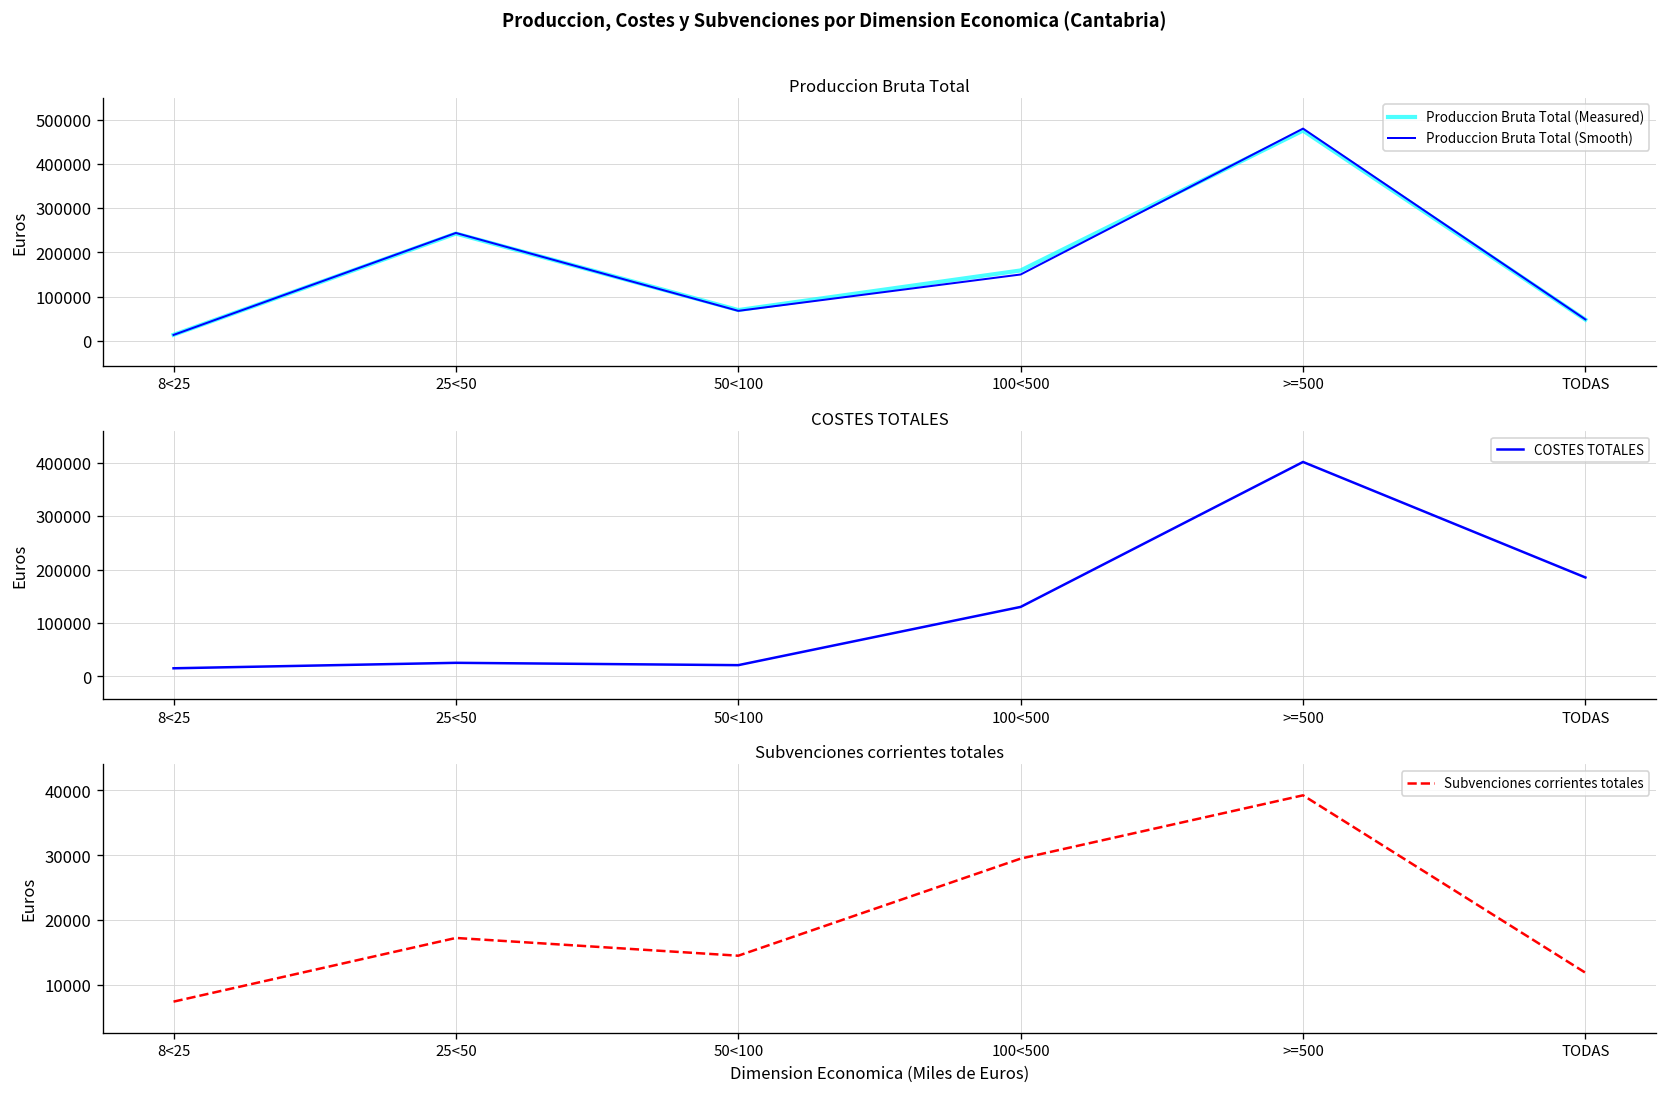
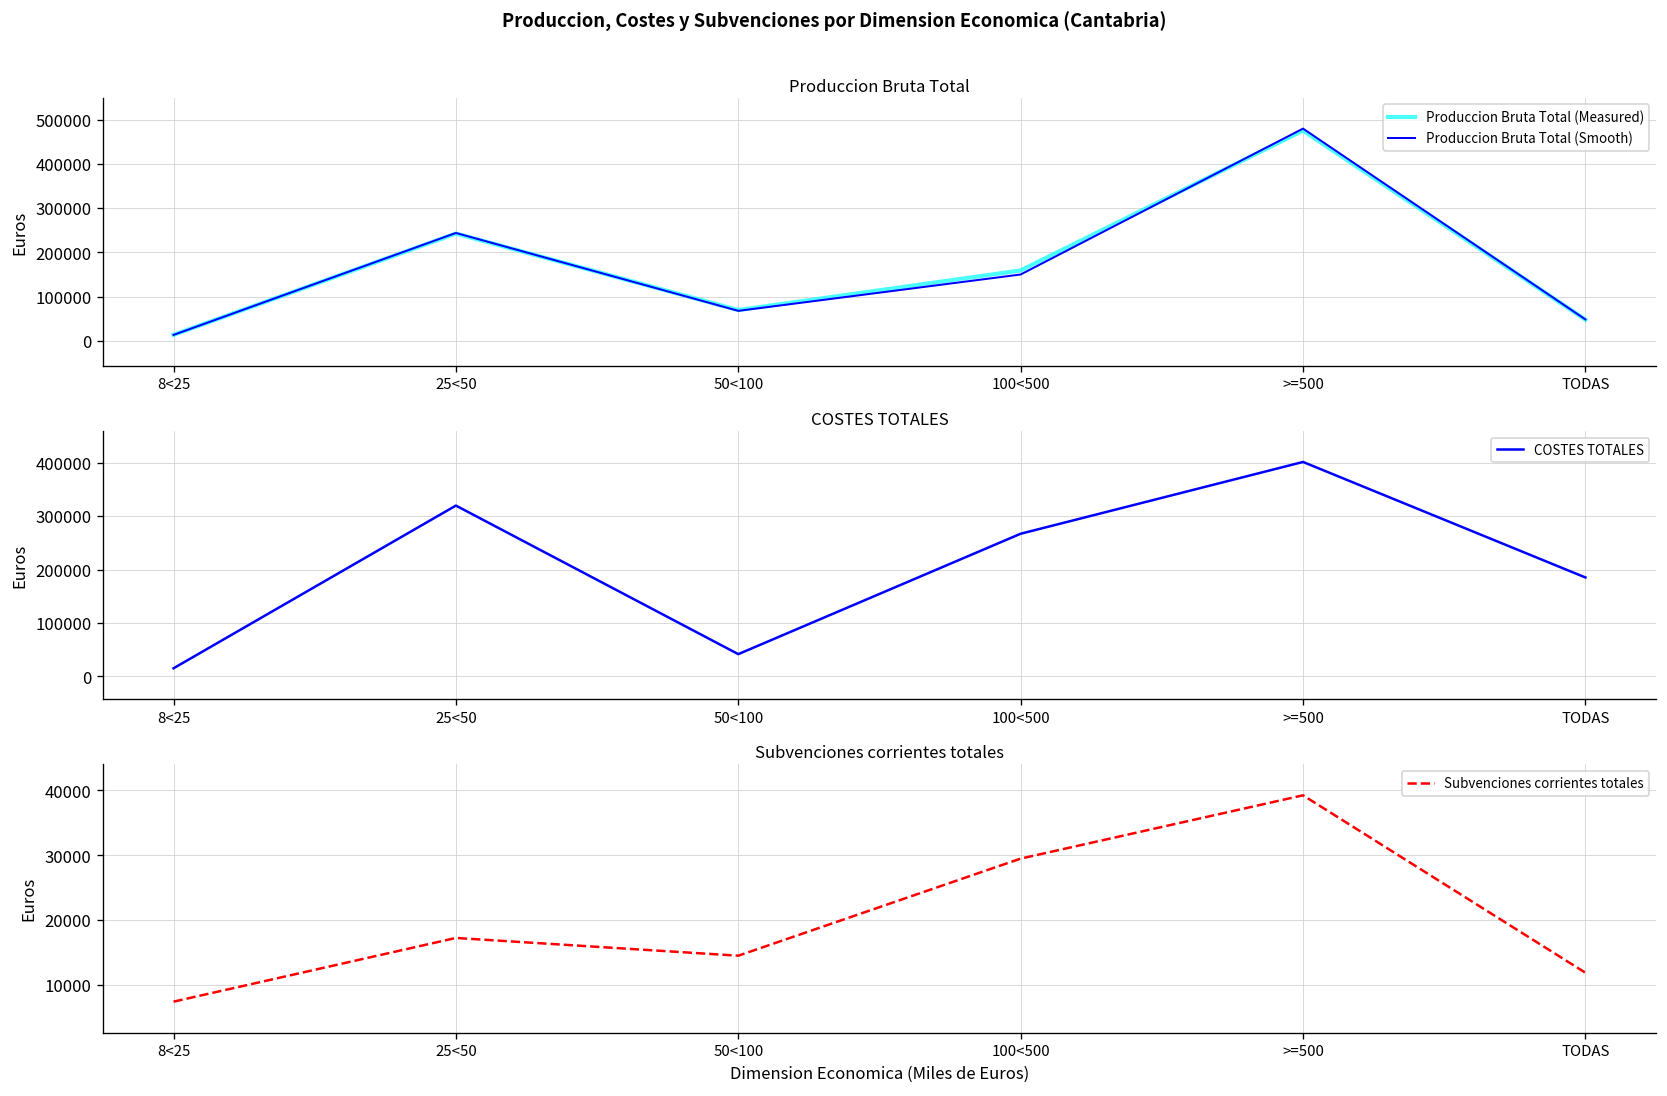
COSTES TOTALES, 25<50: 30000 -> 320000
COSTES TOTALES, 50<100: 20000 -> 40000
COSTES TOTALES, 100<500: 130000 -> 270000
